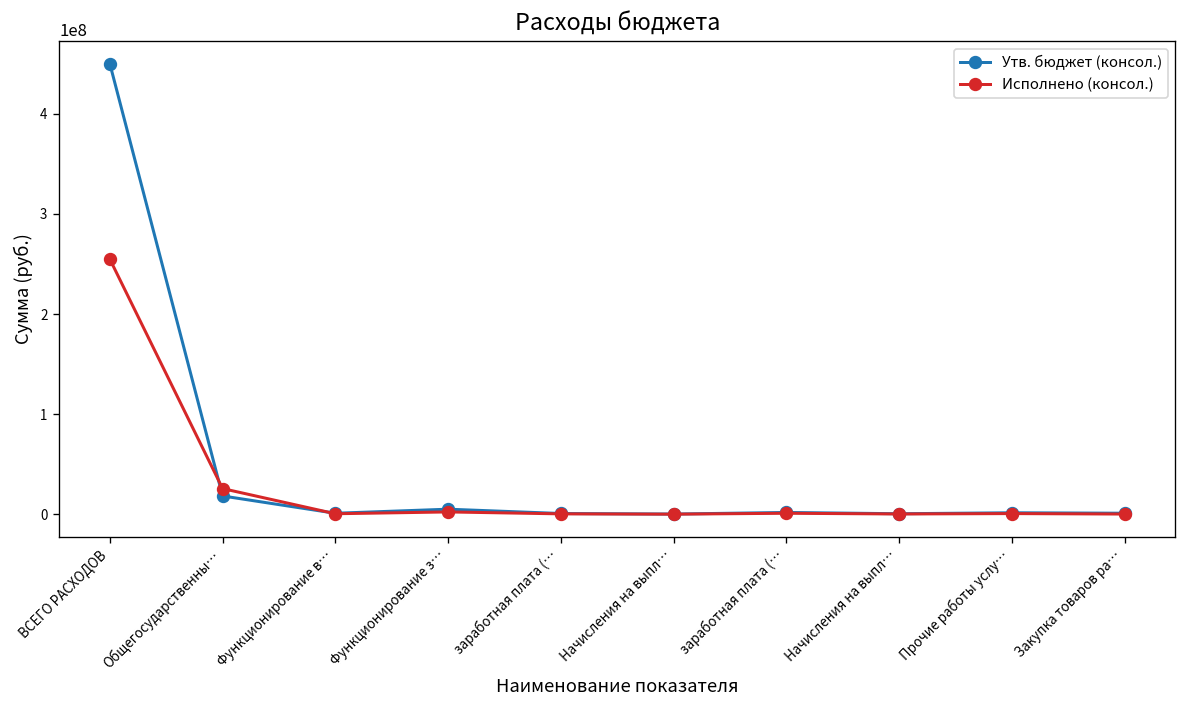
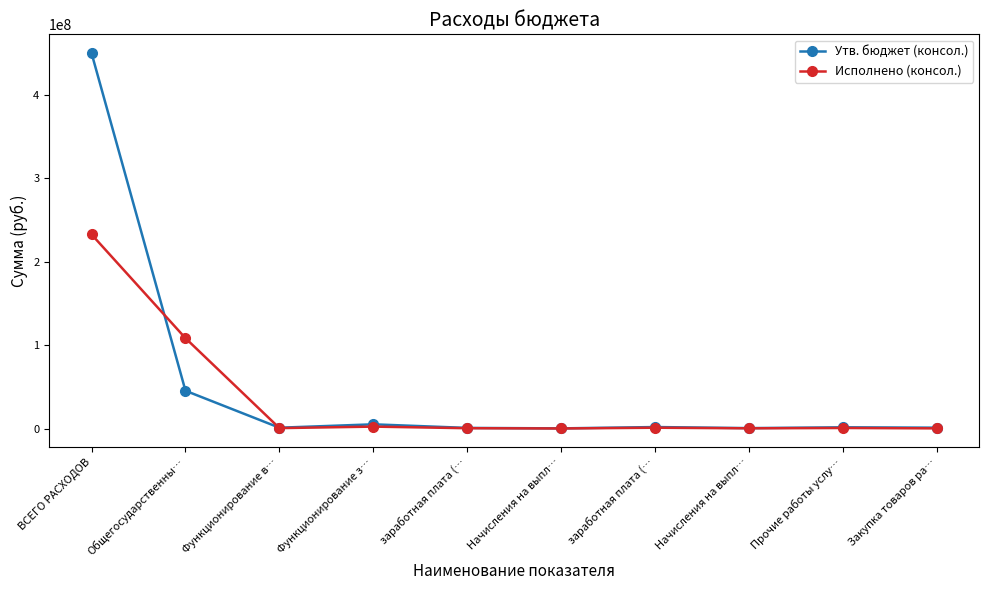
Исполнено (консол.), ВСЕГО РАСХОДОВ: 250000000 -> 230000000
Утв. бюджет (консол.), Общегосударственны…: 20000000 -> 50000000
Исполнено (консол.), Общегосударственны…: 30000000 -> 110000000
